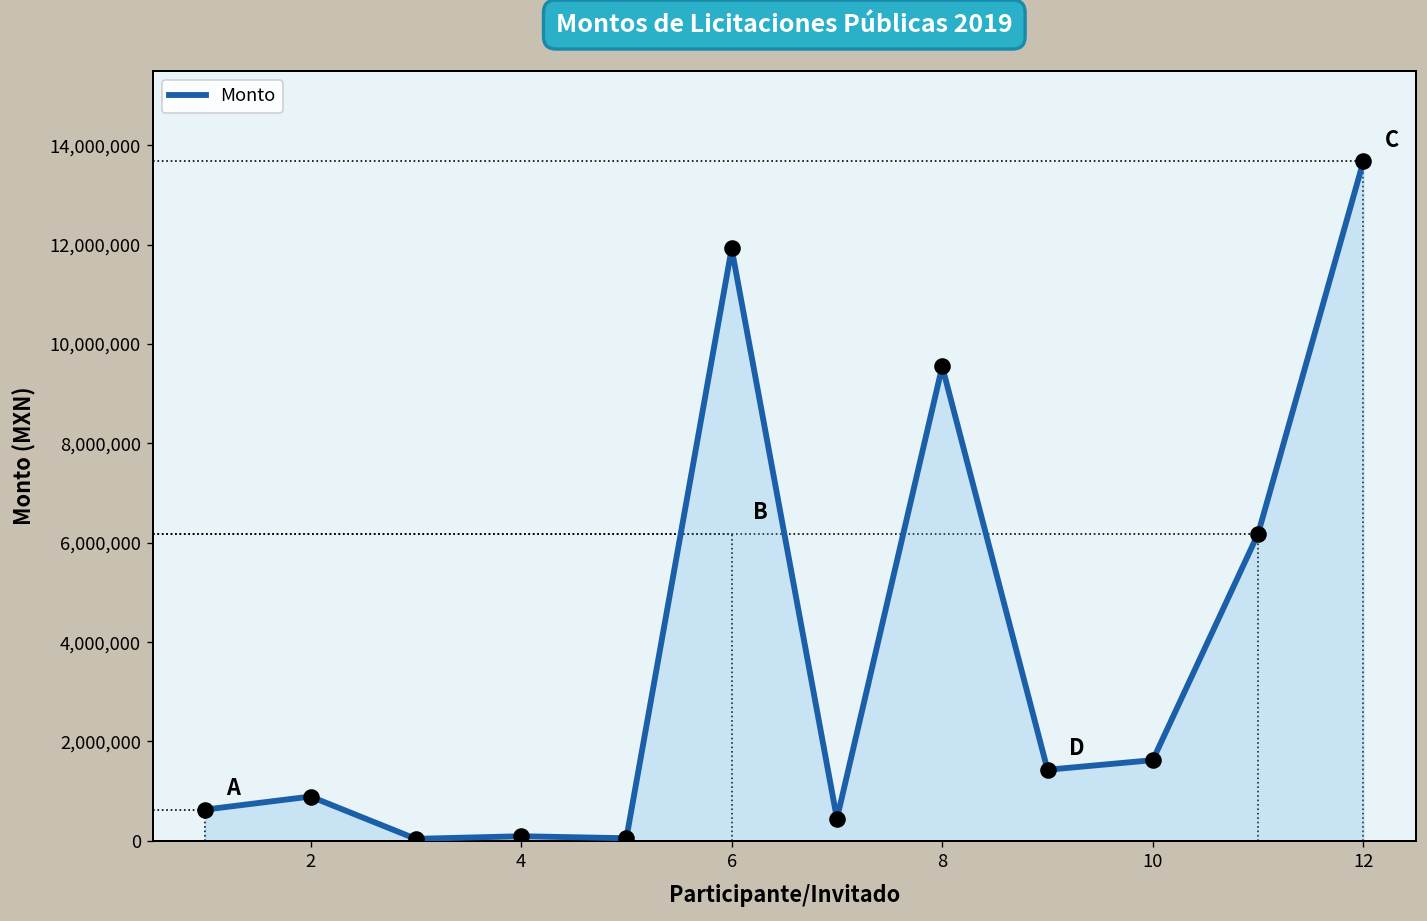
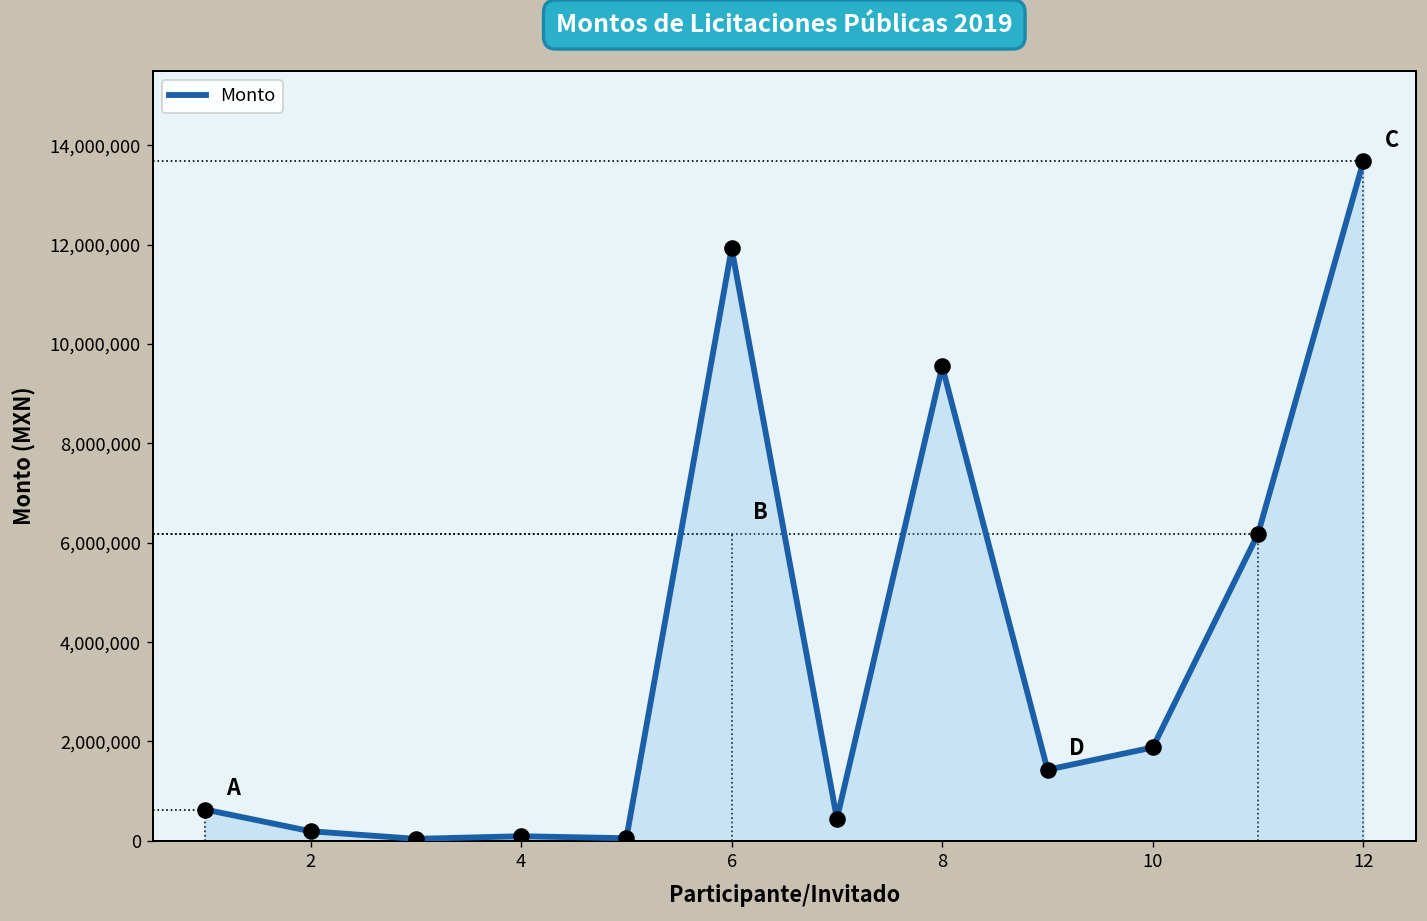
Monto, 2: 900,000 -> 200,000
Monto, 10: 1,600,000 -> 1,900,000
